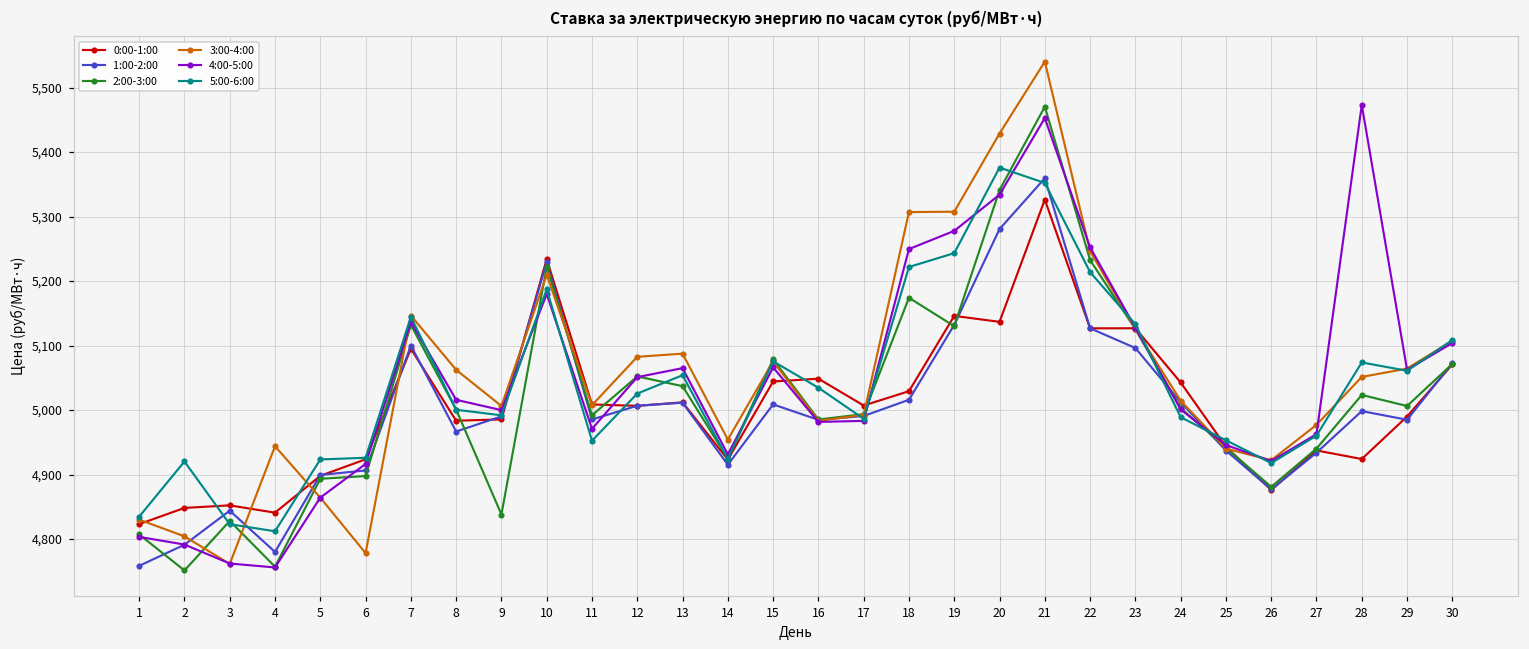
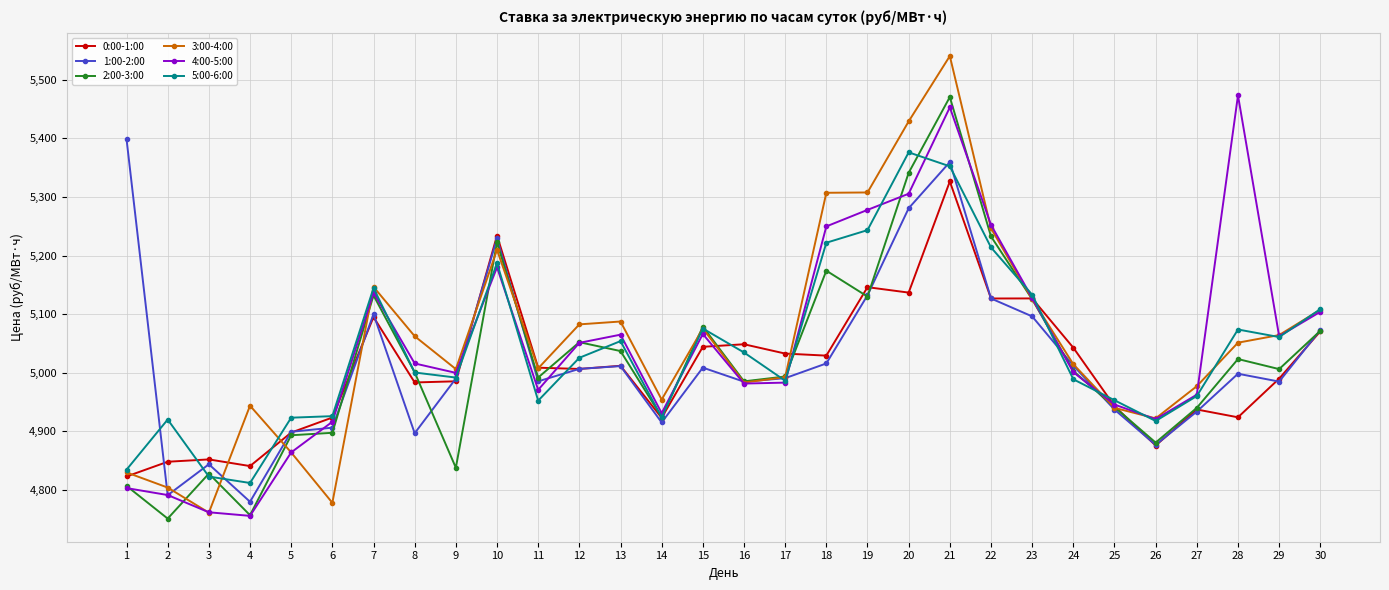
1:00-2:00, 1: 4,760 -> 5,400
1:00-2:00, 8: 4,970 -> 4,900
0:00-1:00, 17: 5,010 -> 5,030
4:00-5:00, 20: 5,330 -> 5,310
